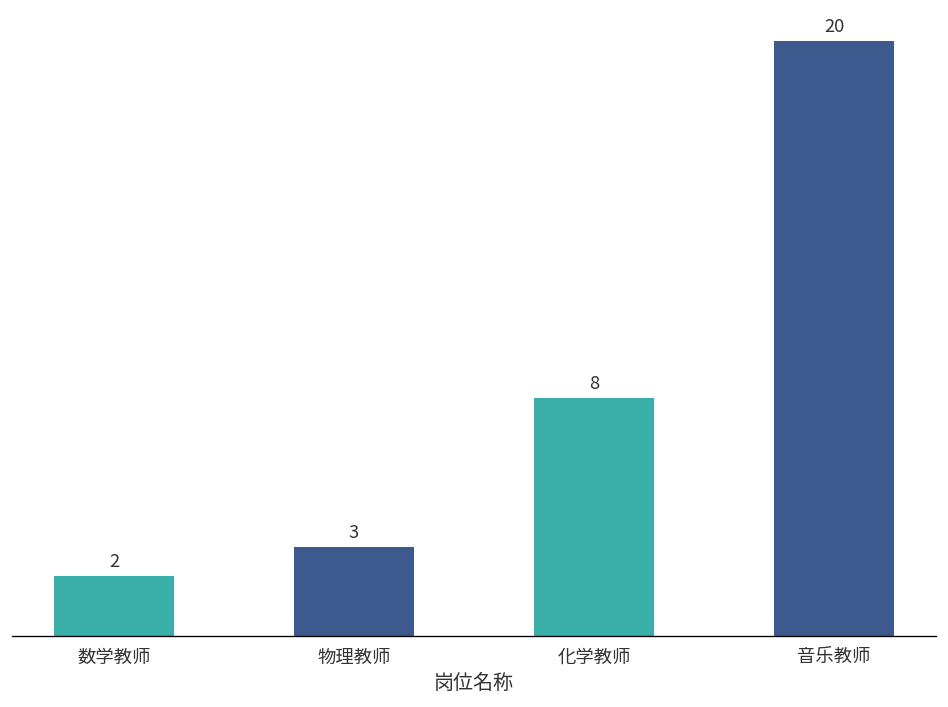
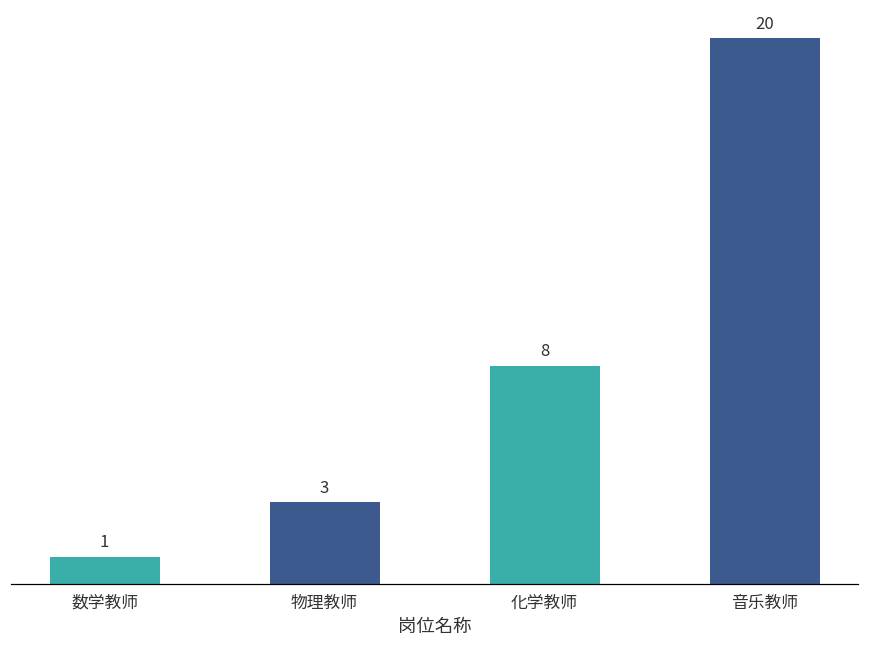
数学教师: 2 -> 1
